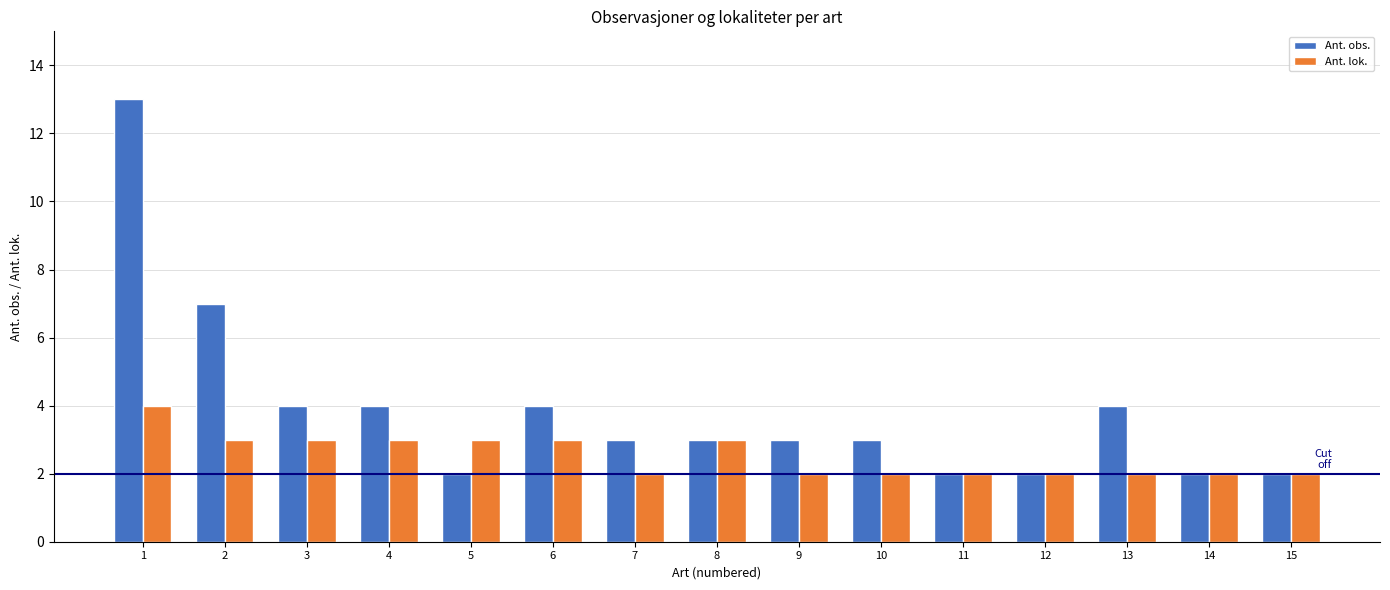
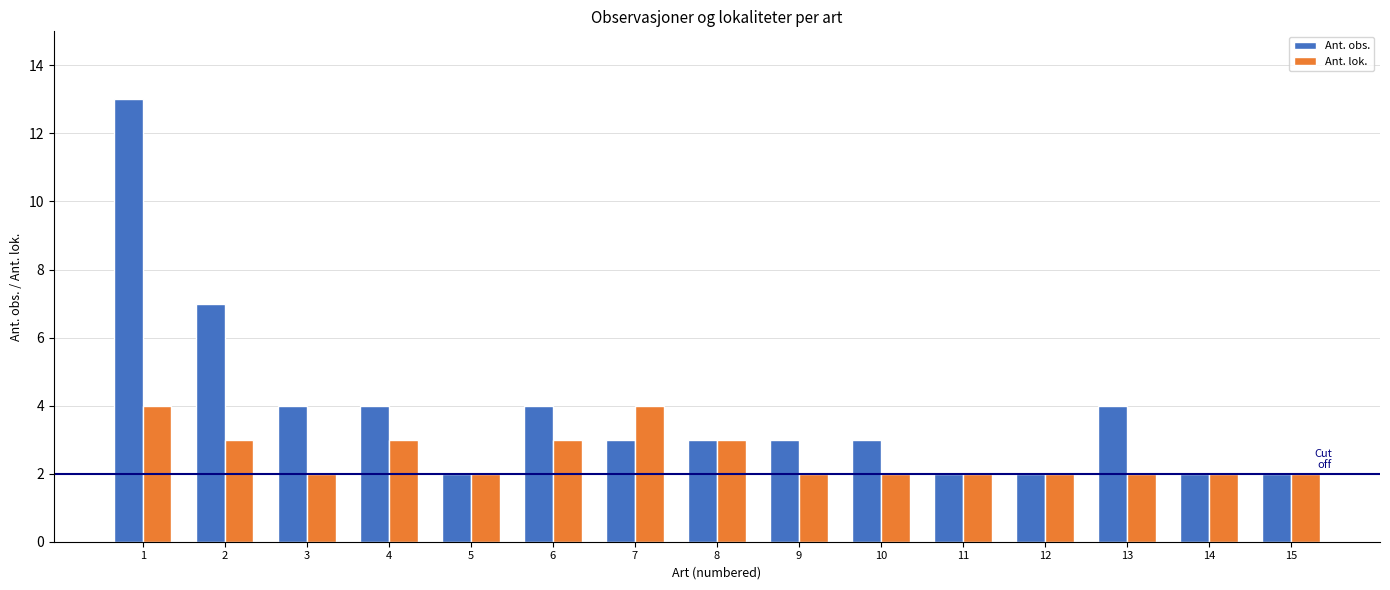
Ant. lok., 3: 3 -> 2
Ant. lok., 5: 3 -> 2
Ant. lok., 7: 2 -> 4
